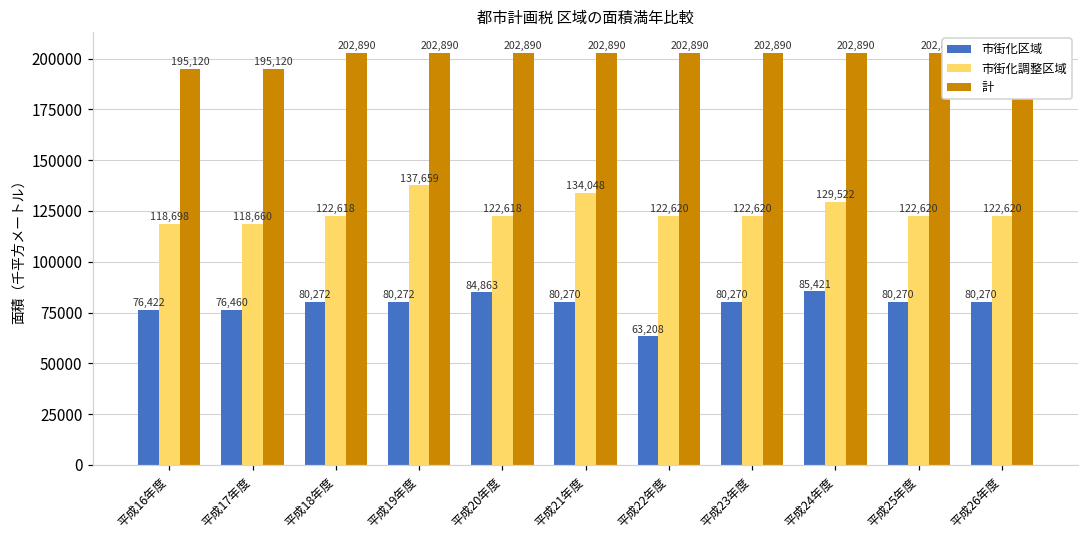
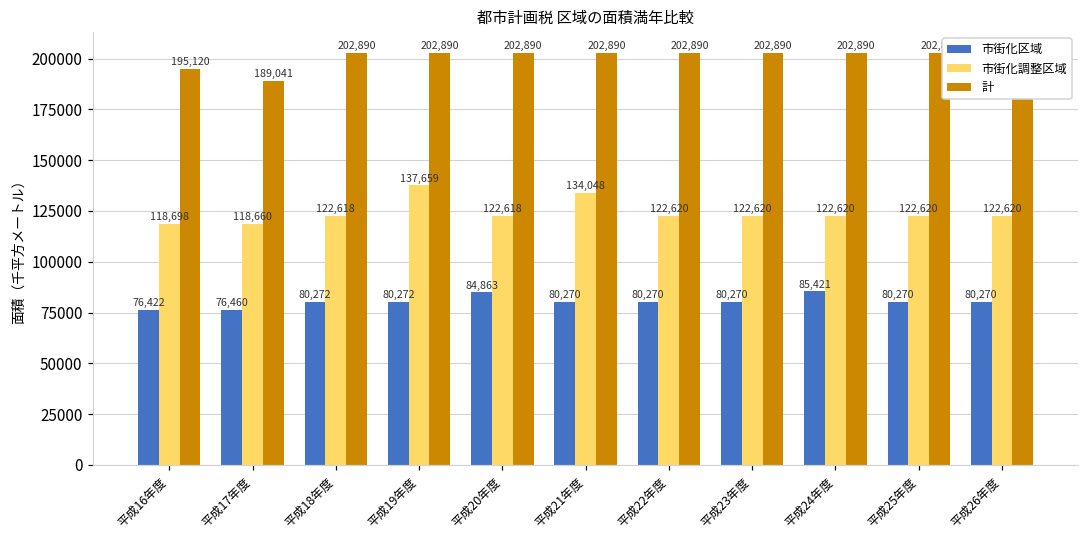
計, 平成17年度: 195,120 -> 189,041
市街化区域, 平成22年度: 63,208 -> 80,270
市街化調整区域, 平成24年度: 129,522 -> 122,620
